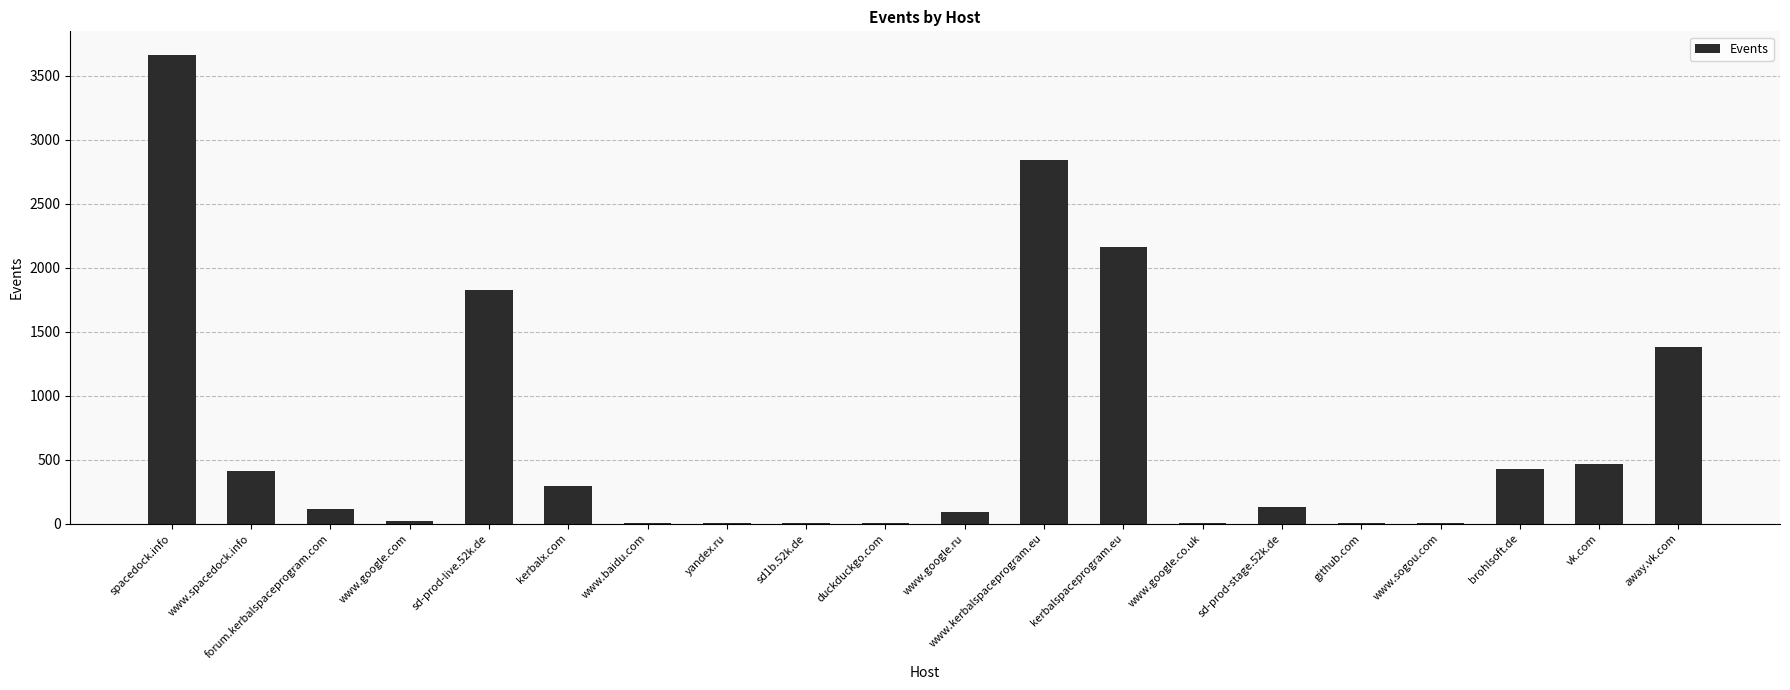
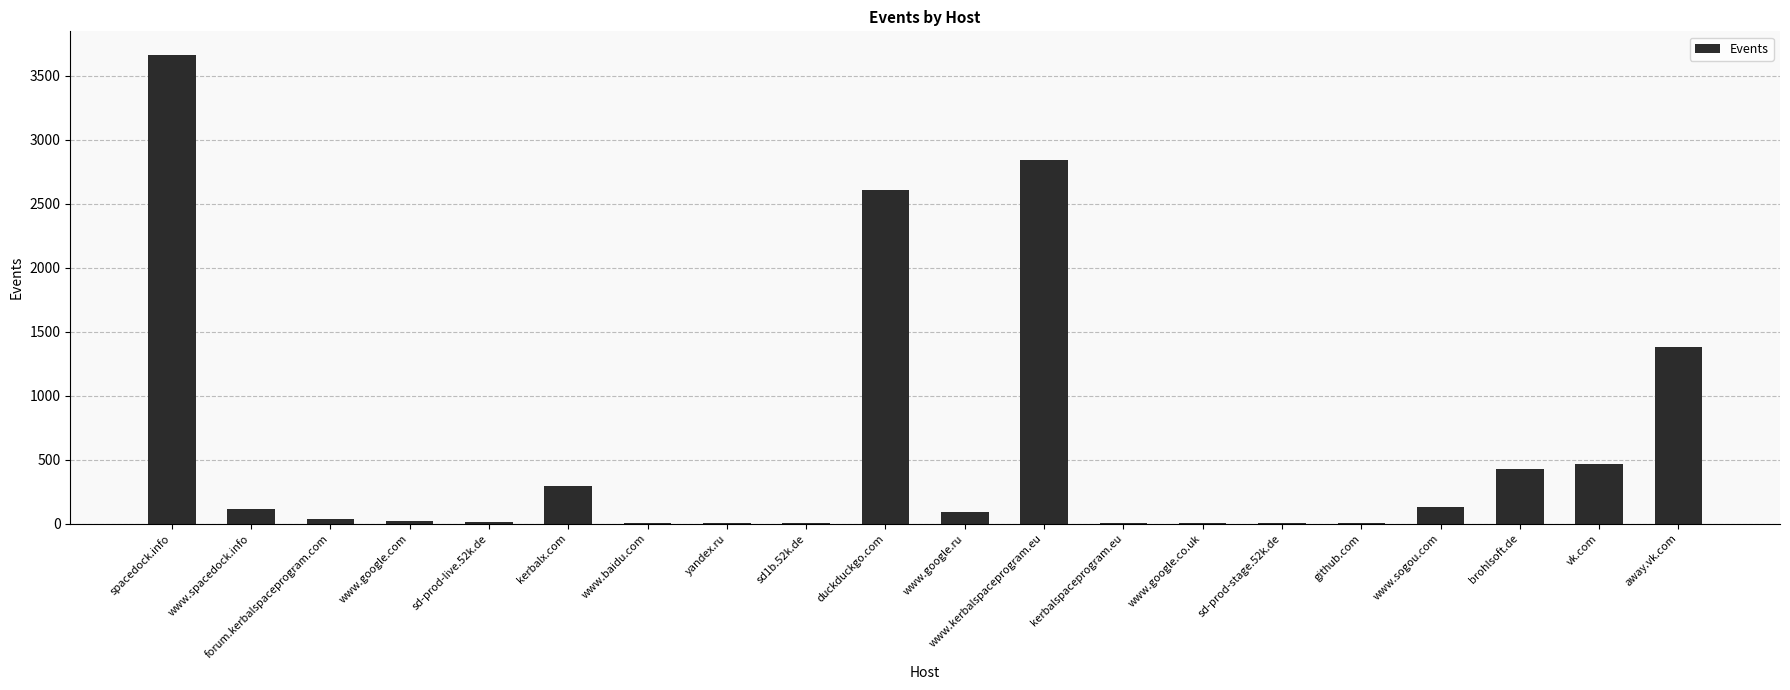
www.spacedock.info: 410 -> 120
forum.kerbalspaceprogram.com: 110 -> 40
sd-prod-live.52k.de: 1830 -> 10
duckduckgo.com: 0 -> 2600
kerbalspaceprogram.eu: 2160 -> 0
sd-prod-stage.52k.de: 130 -> 0
www.sogou.com: 0 -> 130
